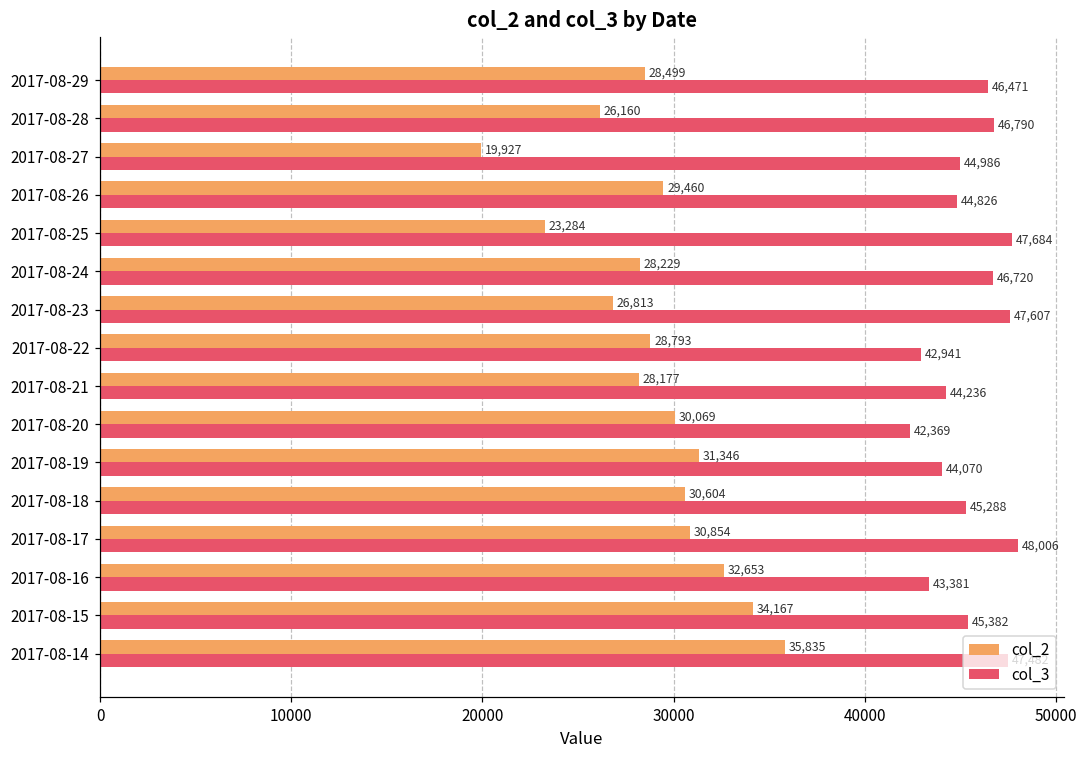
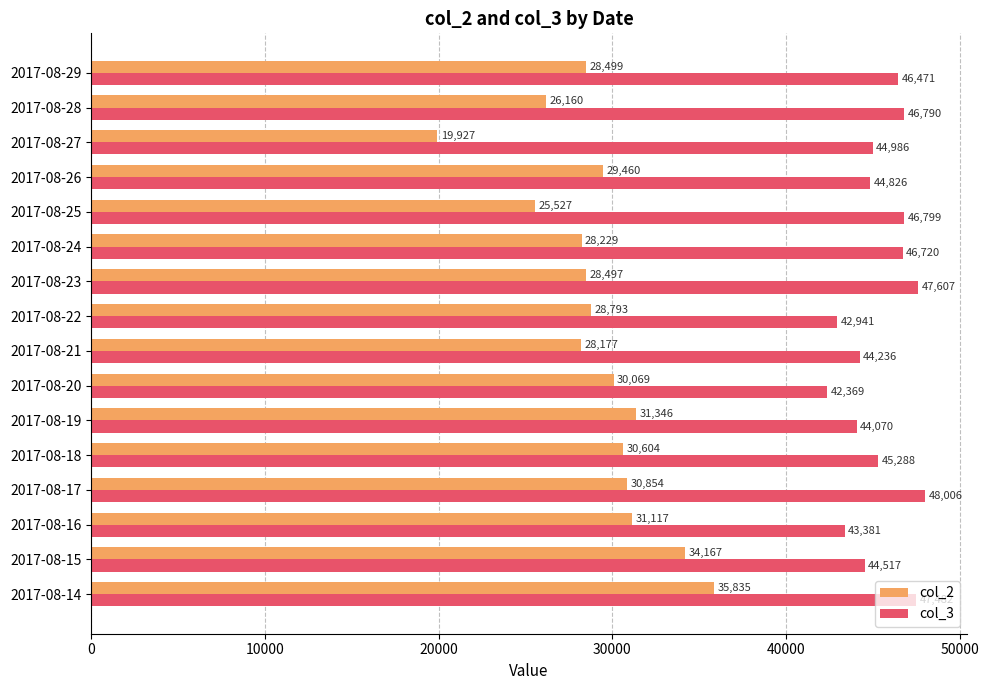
col_2, 2017-08-25: 23,284 -> 25,527
col_3, 2017-08-25: 47,684 -> 46,799
col_2, 2017-08-23: 26,813 -> 28,497
col_2, 2017-08-16: 32,653 -> 31,117
col_3, 2017-08-15: 45,382 -> 44,517
